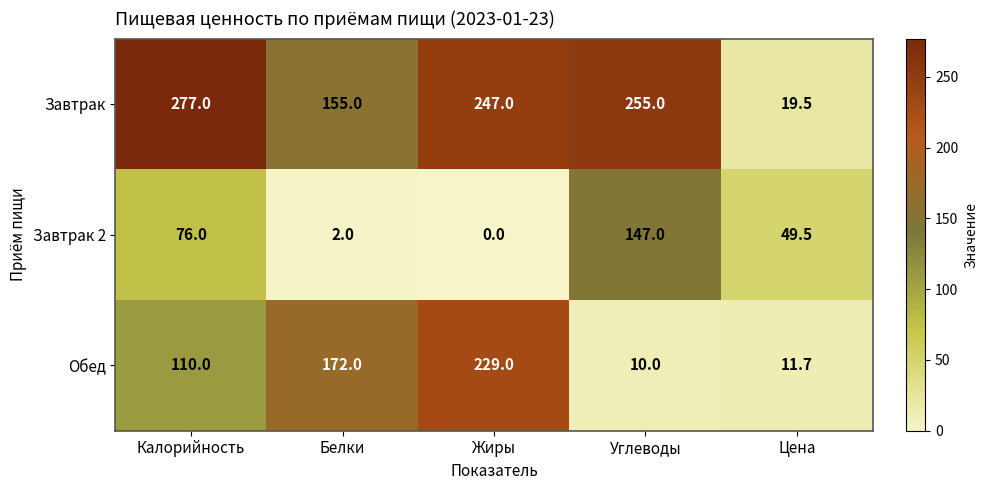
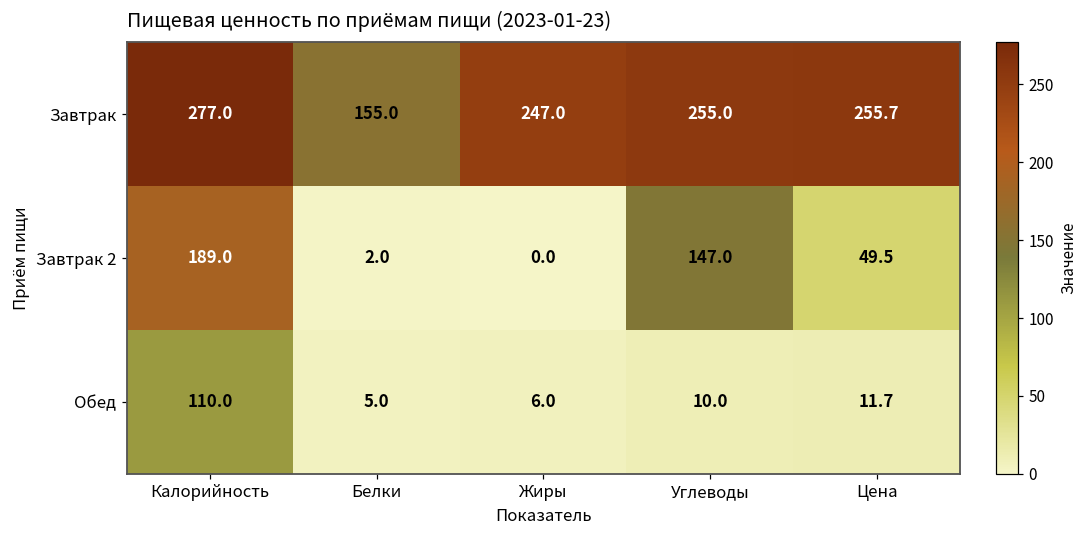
Завтрак, Цена: 19.5 -> 255.7
Завтрак 2, Калорийность: 76.0 -> 189.0
Обед, Белки: 172.0 -> 5.0
Обед, Жиры: 229.0 -> 6.0
